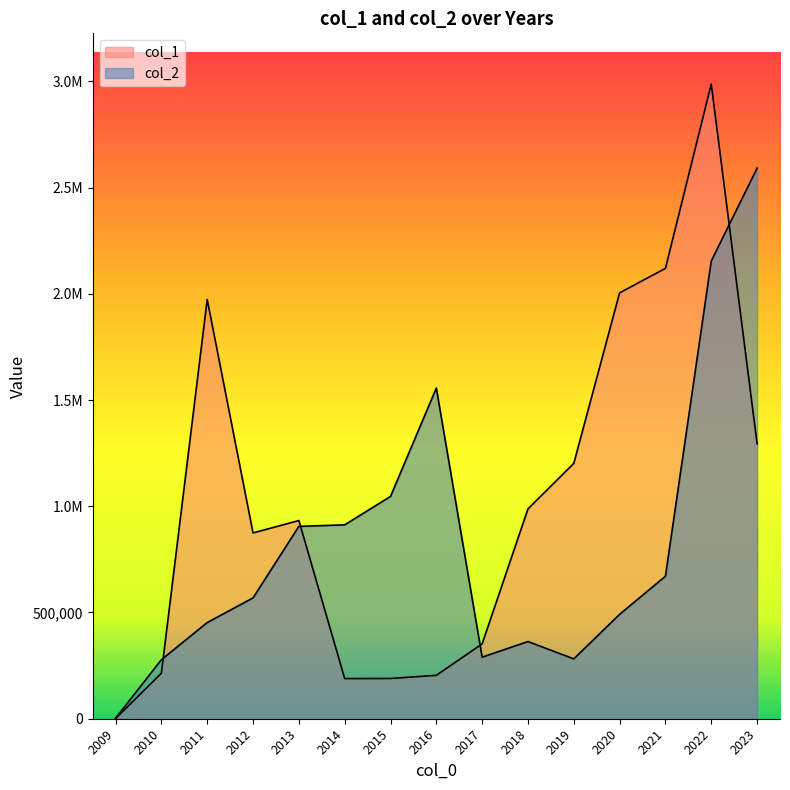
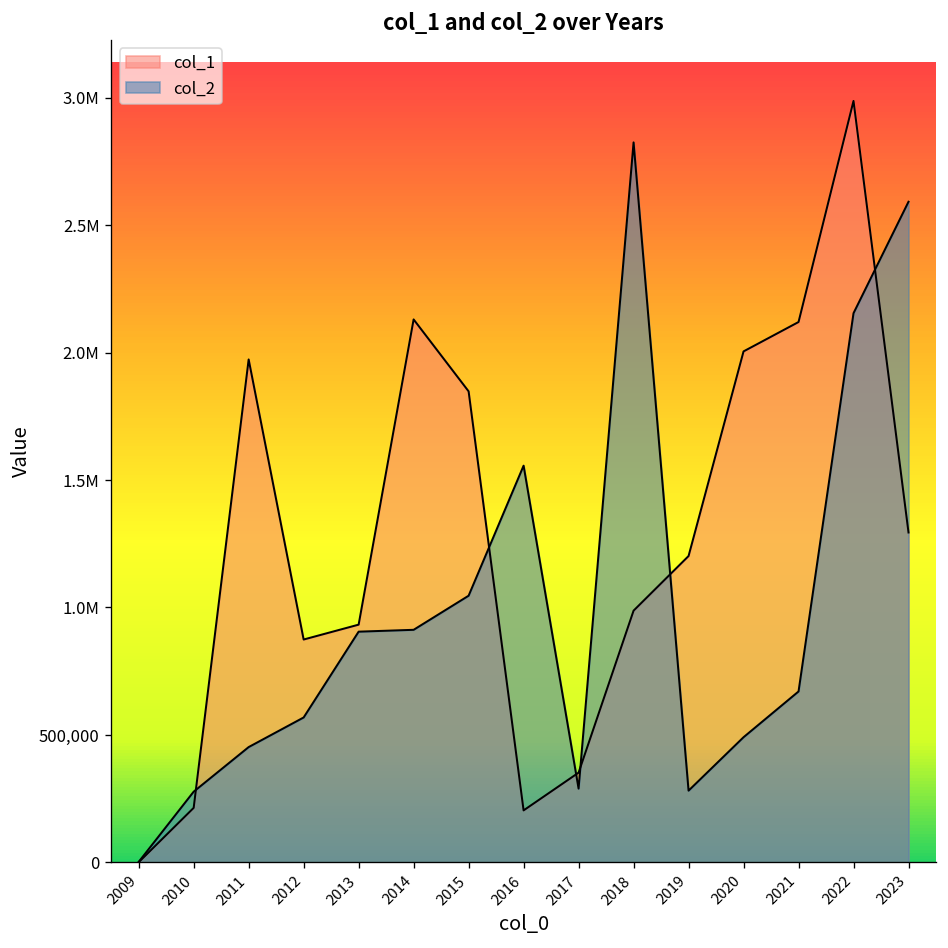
col_1, 2014: 190,000 -> 2,130,000
col_1, 2015: 190,000 -> 1,850,000
col_2, 2018: 360,000 -> 2,820,000
